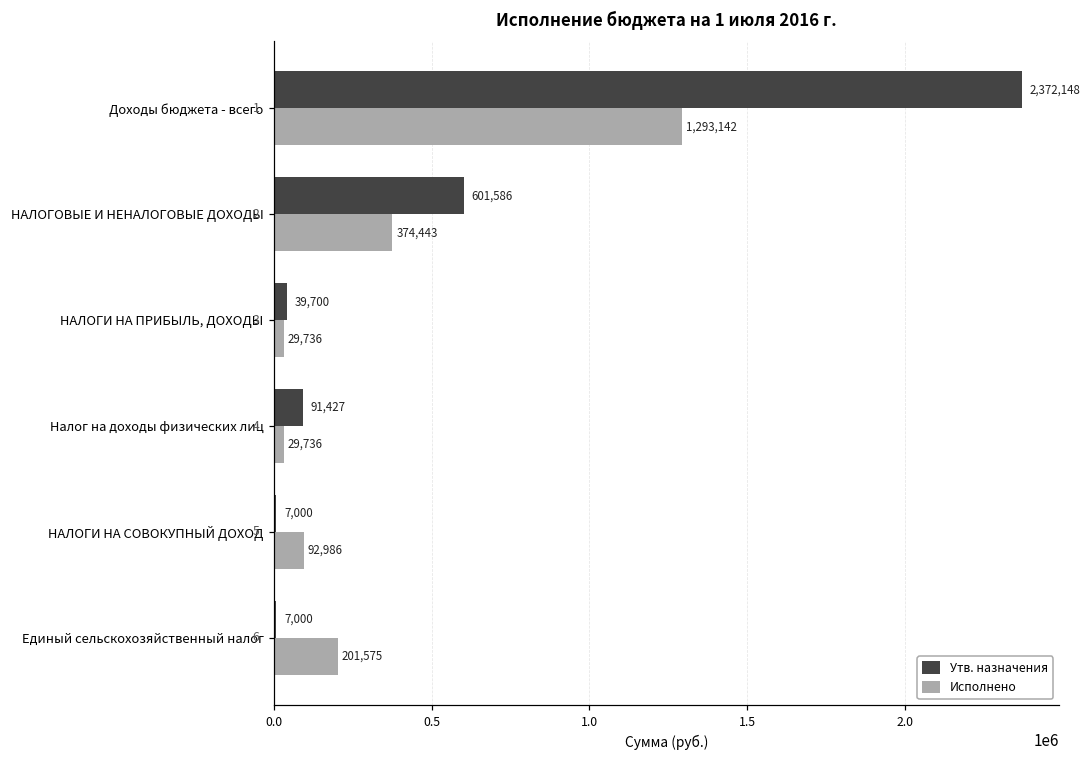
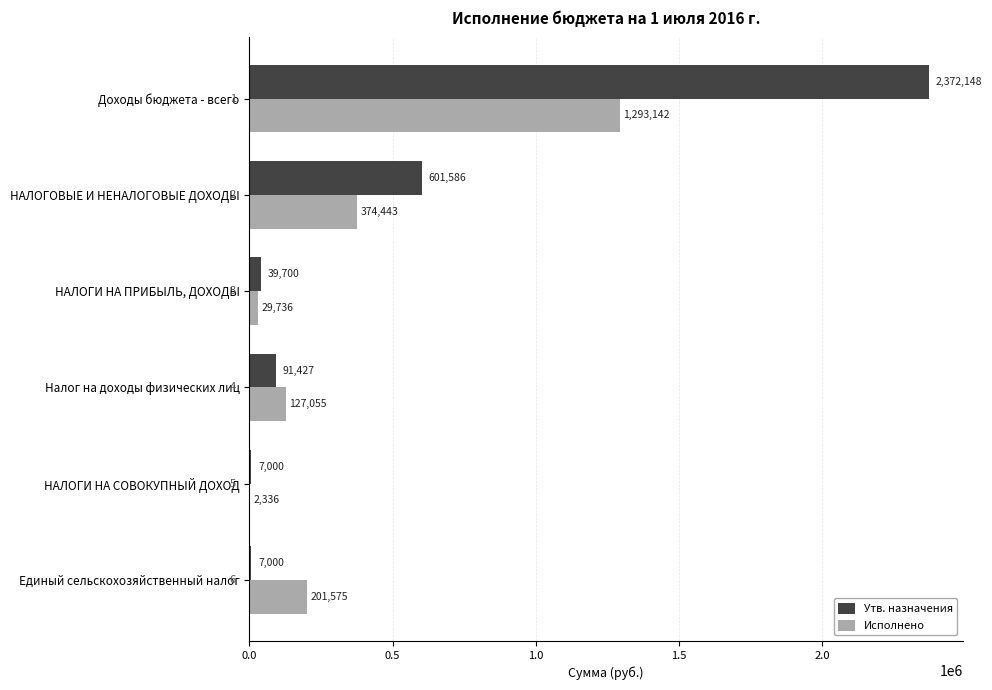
Исполнено, Налог на доходы физических лиц: 29,736 -> 127,055
Исполнено, НАЛОГИ НА СОВОКУПНЫЙ ДОХОД: 92,986 -> 2,336
